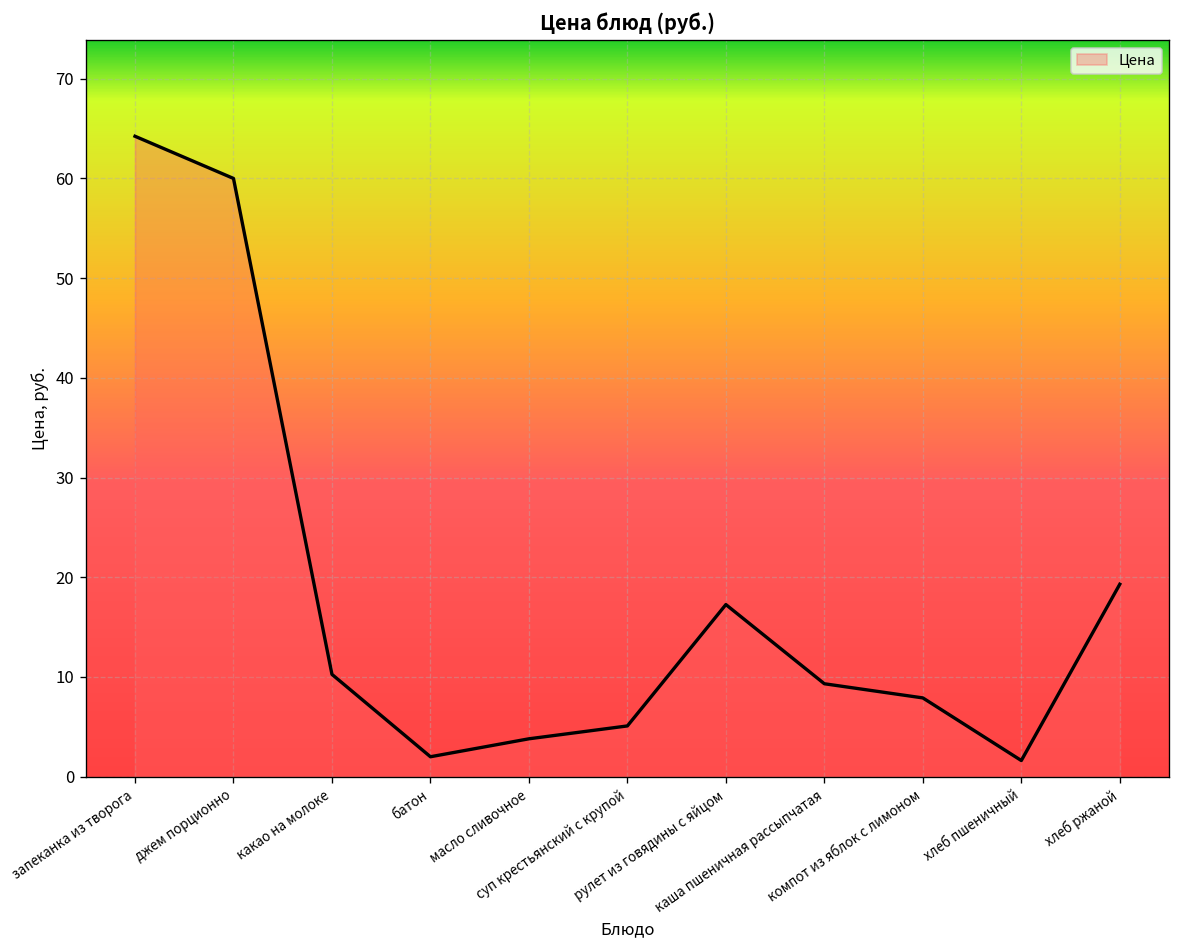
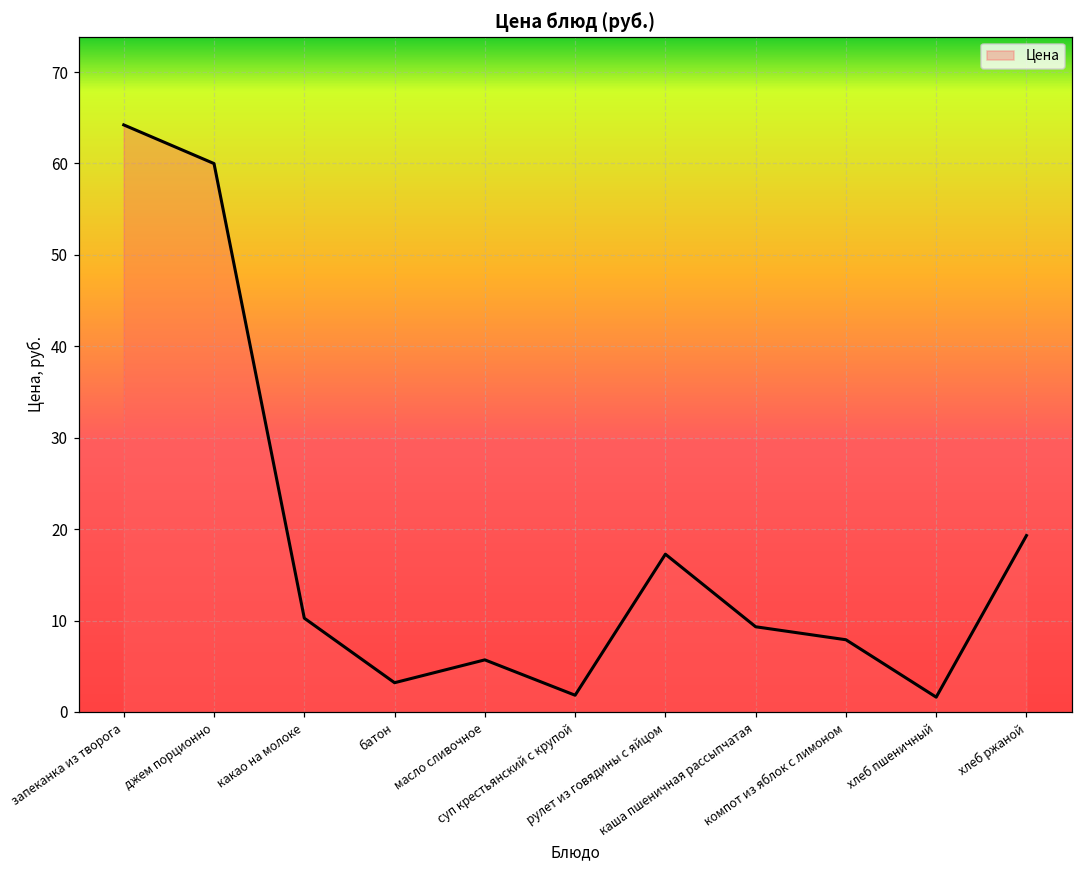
батон: 2 -> 3
масло сливочное: 4 -> 6
суп крестьянский с крупой: 5 -> 2
